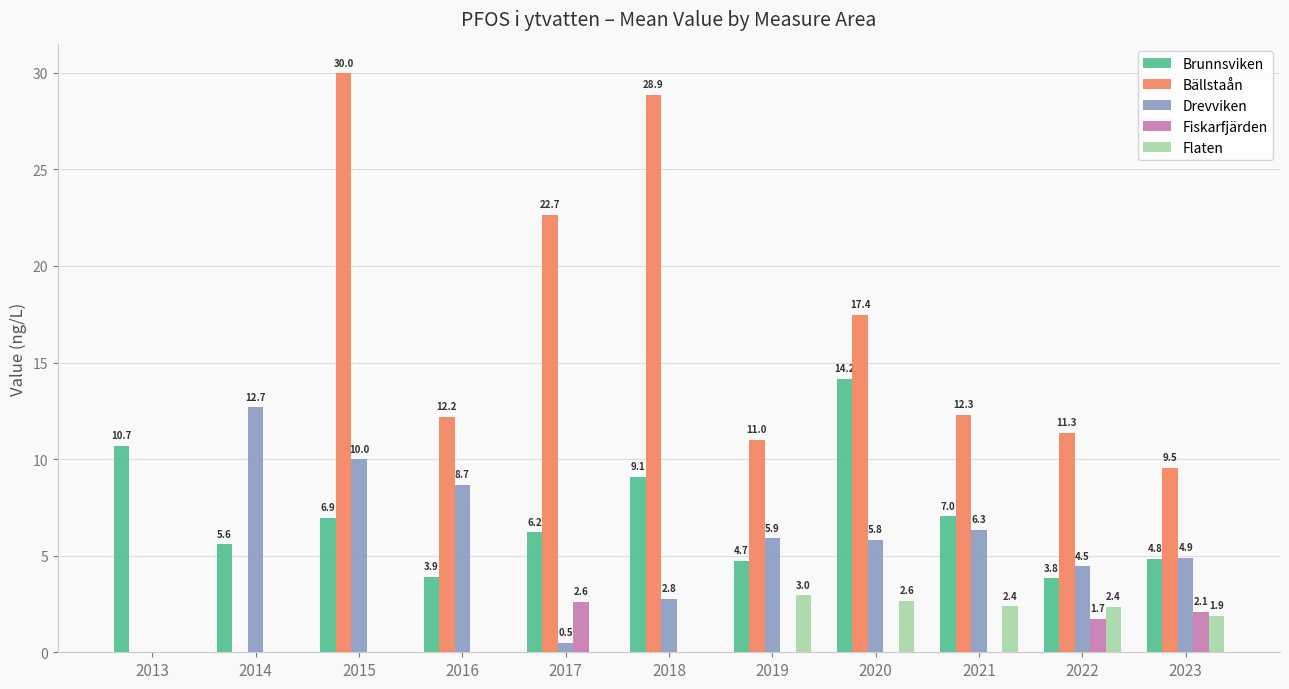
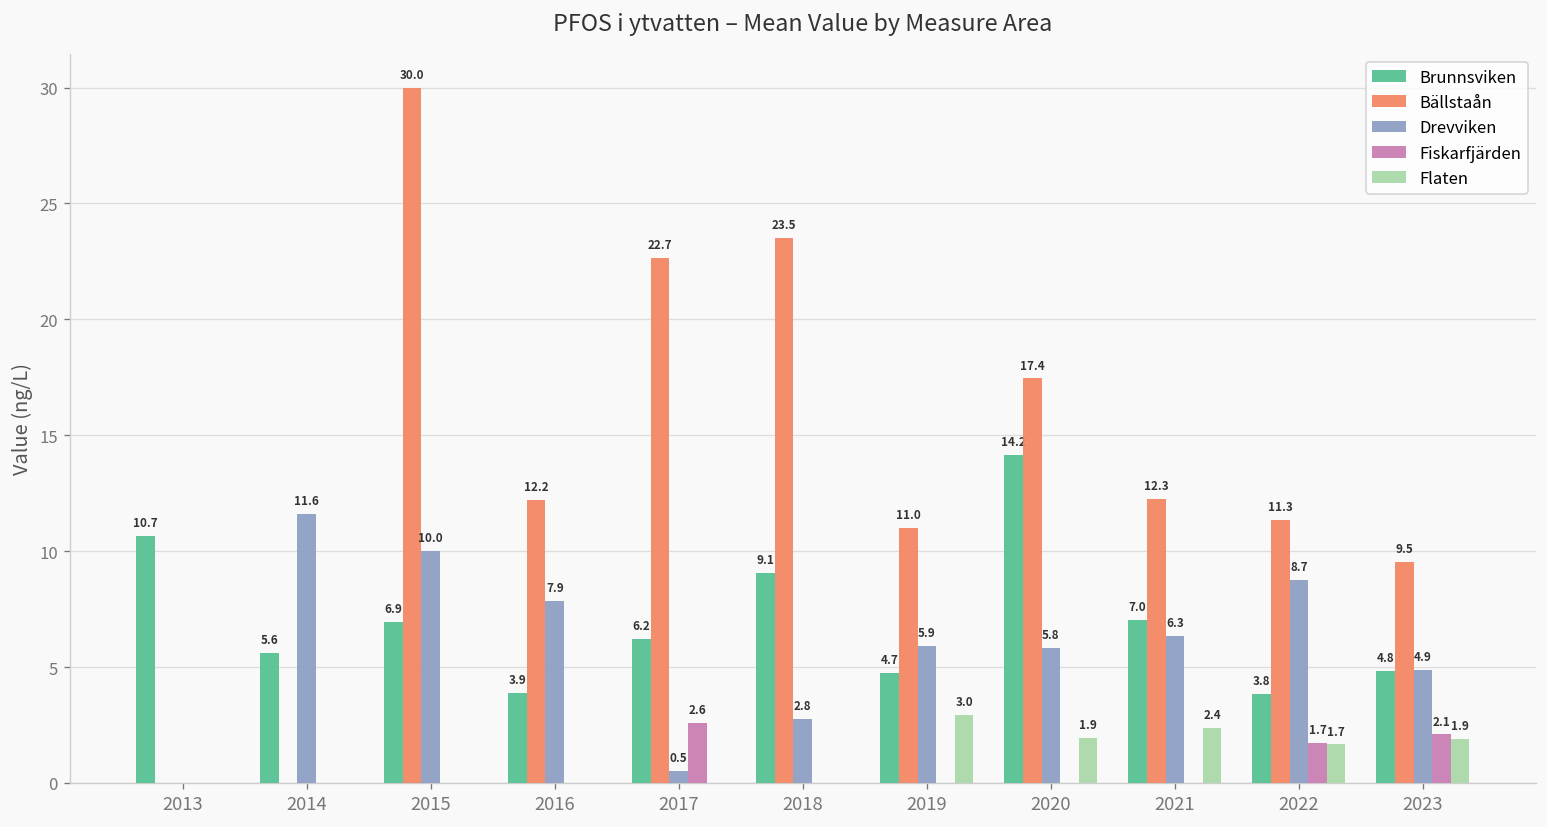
Drevviken, 2014: 12.7 -> 11.6
Drevviken, 2016: 8.7 -> 7.9
Bällstaån, 2018: 28.9 -> 23.5
Flaten, 2020: 2.6 -> 1.9
Drevviken, 2022: 4.5 -> 8.7
Flaten, 2022: 2.4 -> 1.7
